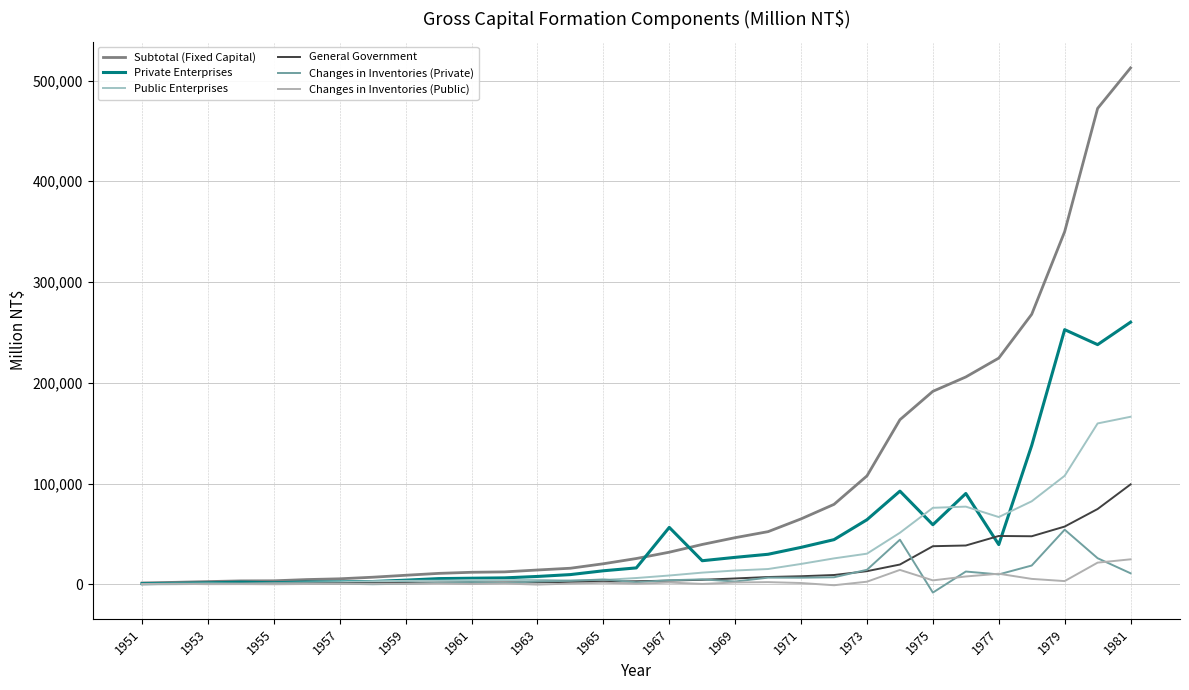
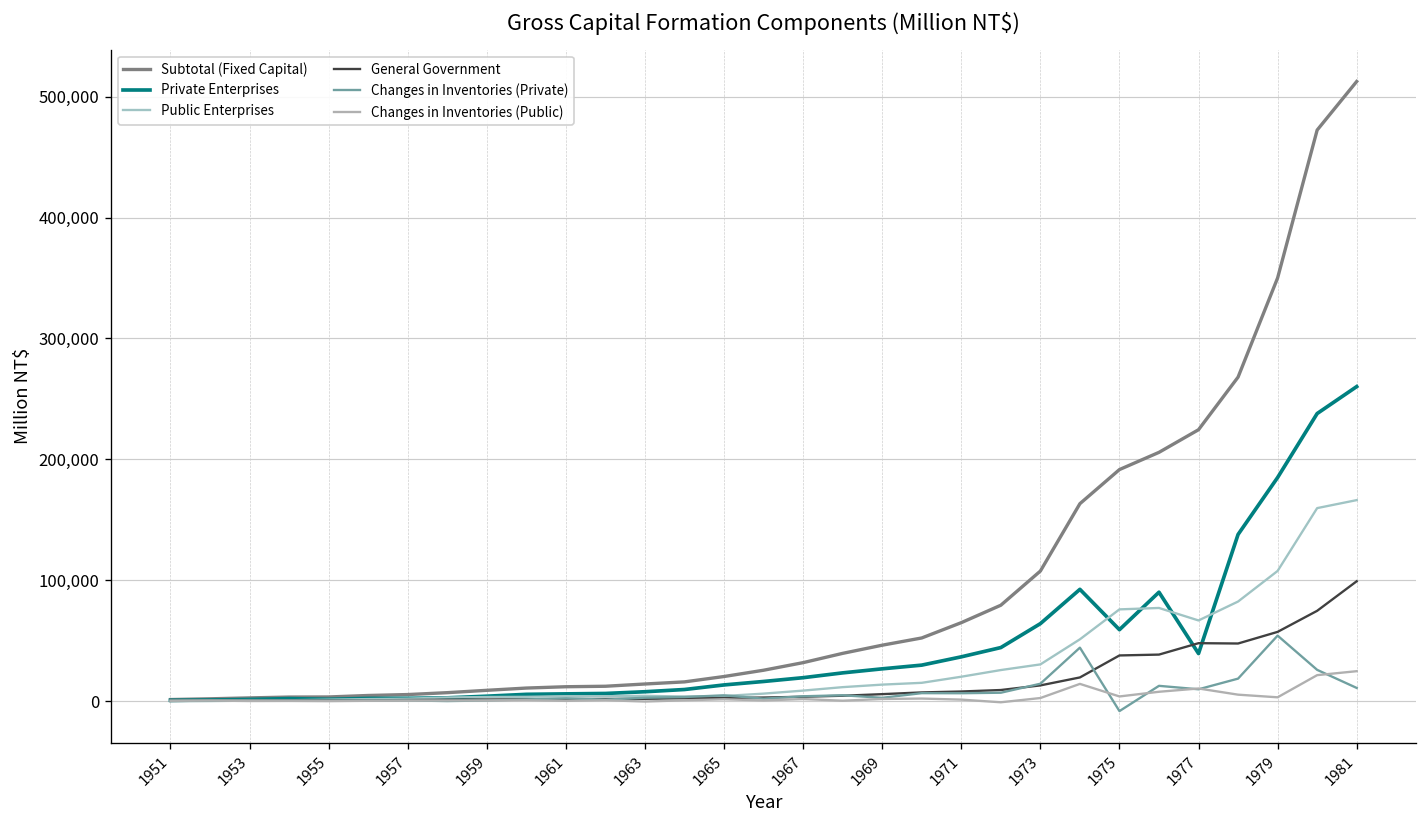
Private Enterprises, 1967: 57,000 -> 19,000
Private Enterprises, 1979: 253,000 -> 185,000
